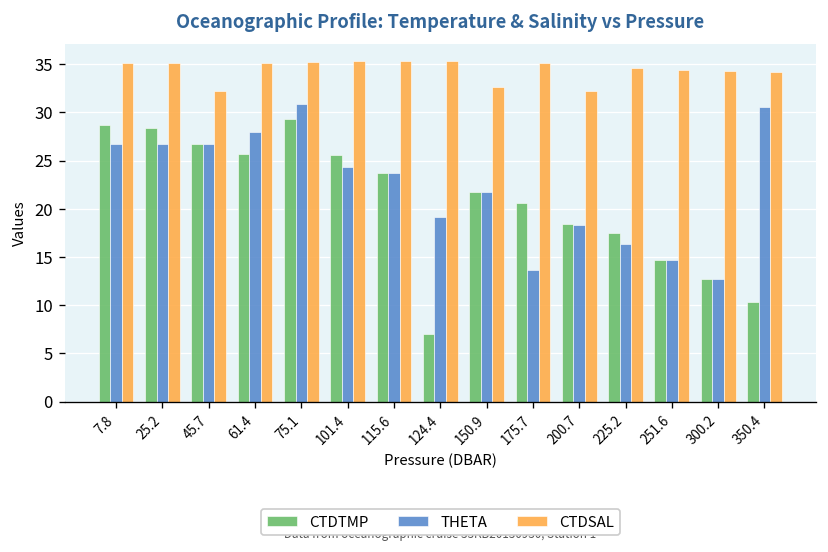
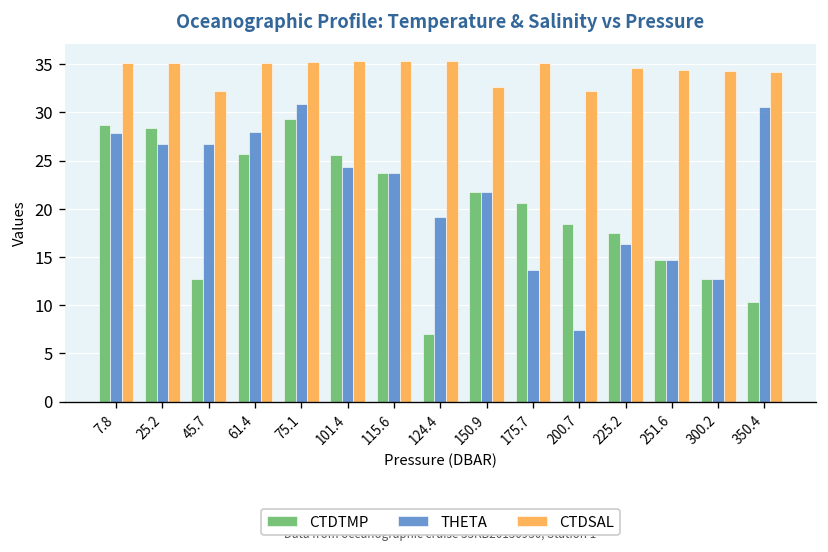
THETA, 7.8: 27 -> 28
CTDTMP, 45.7: 27 -> 13
THETA, 200.7: 18 -> 7
